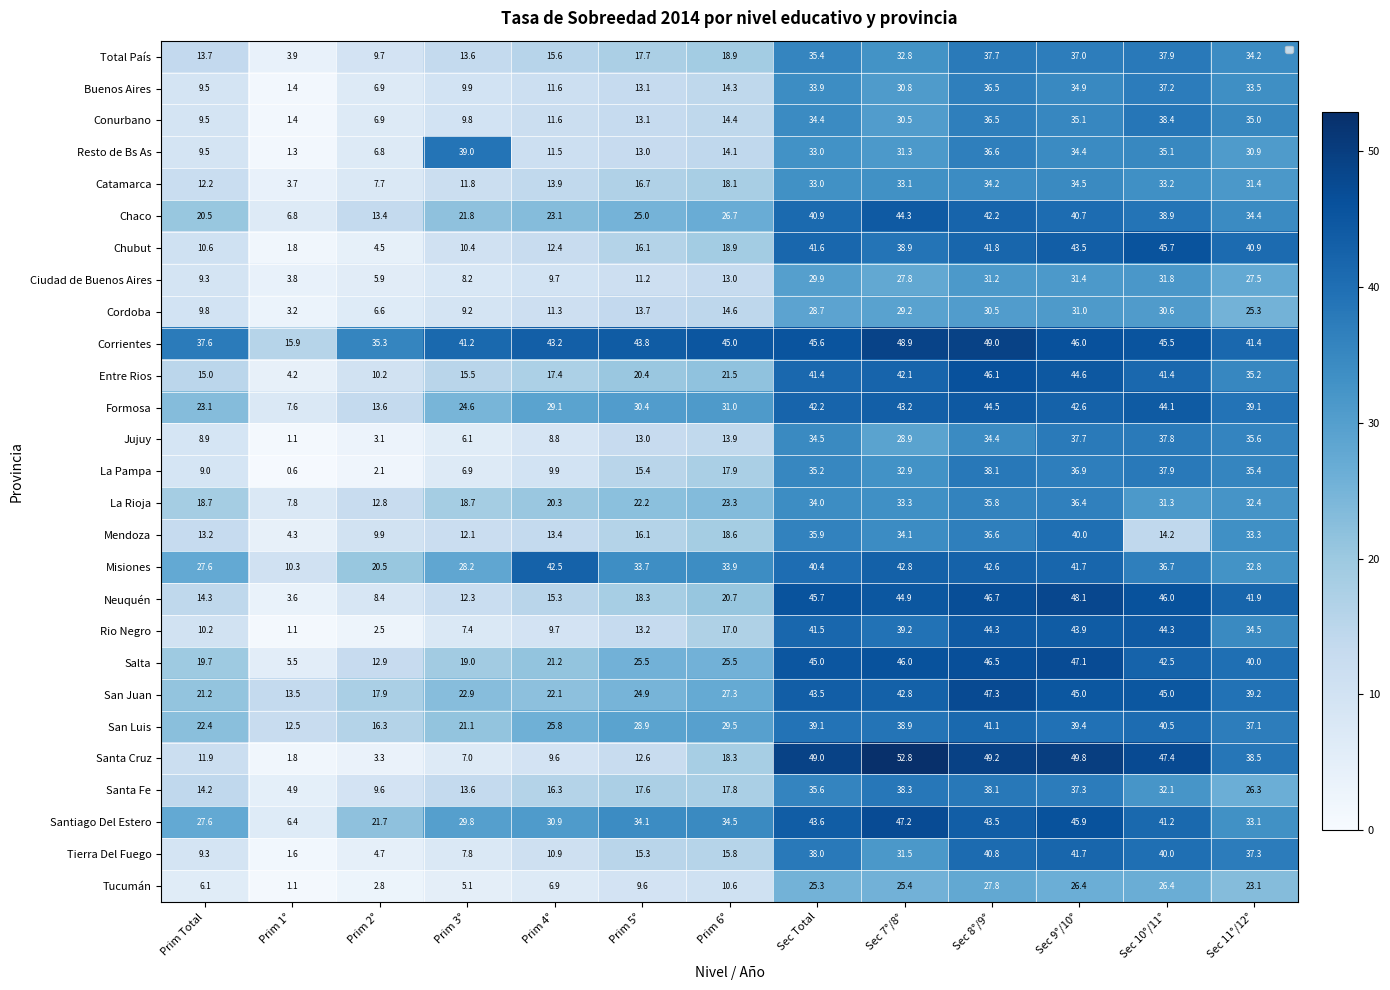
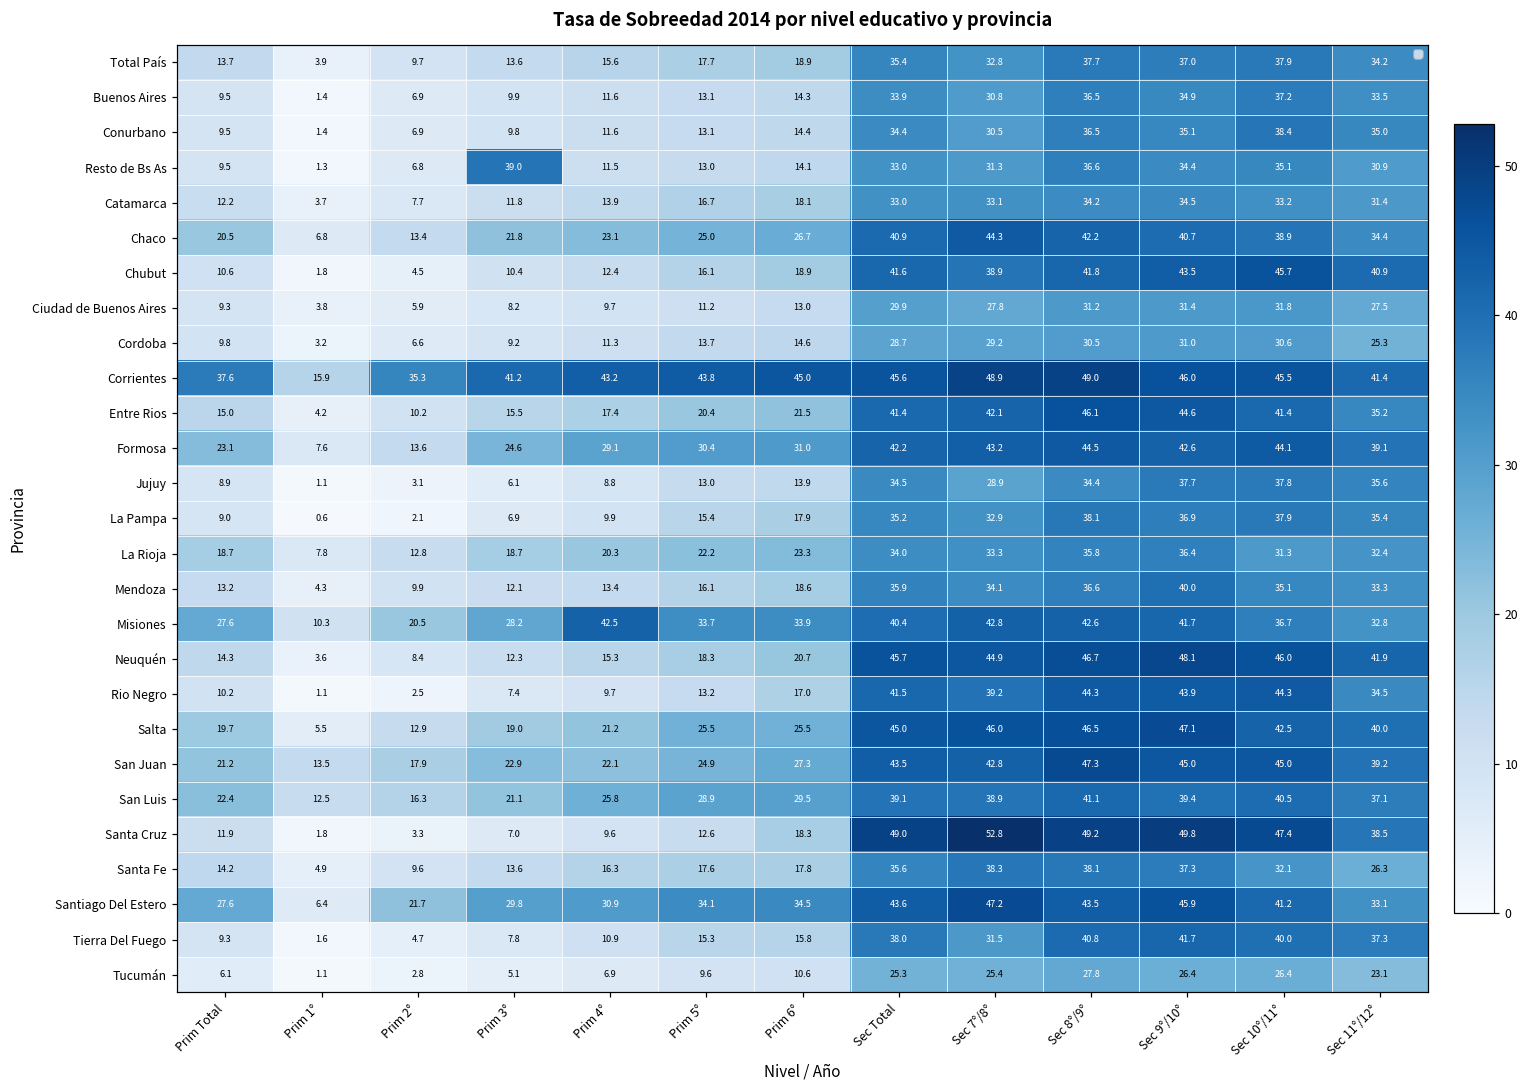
Mendoza, Sec 10°/11°: 14.2 -> 35.1
